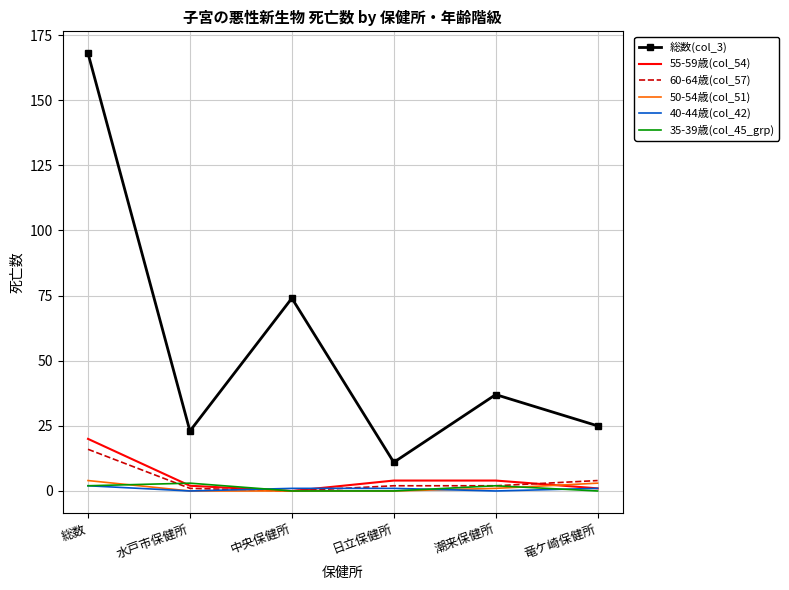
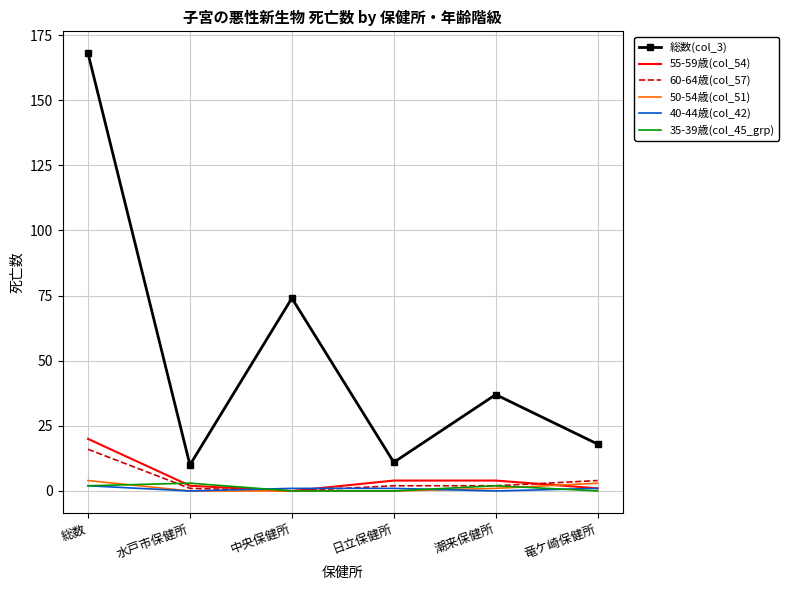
総数(col_3), 水戸市保健所: 23 -> 10
総数(col_3), 竜ケ崎保健所: 25 -> 18
